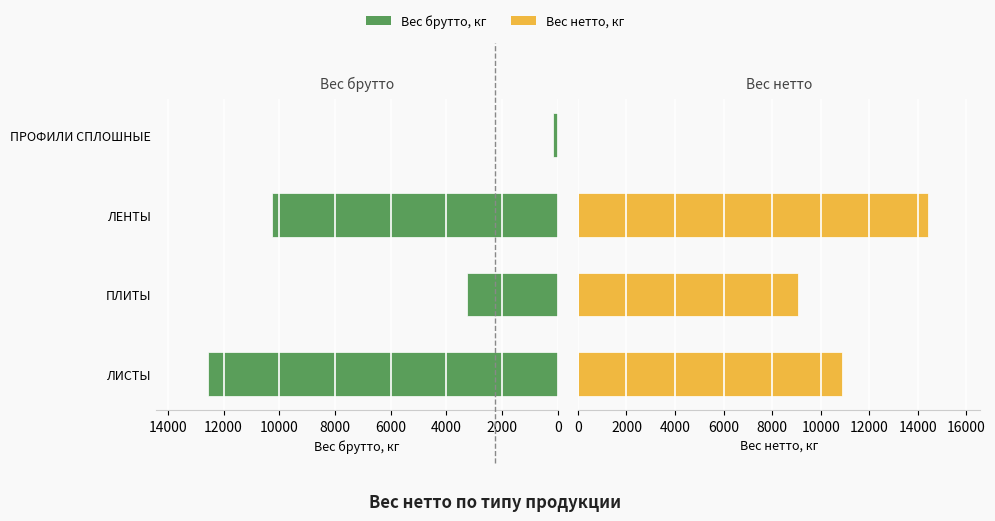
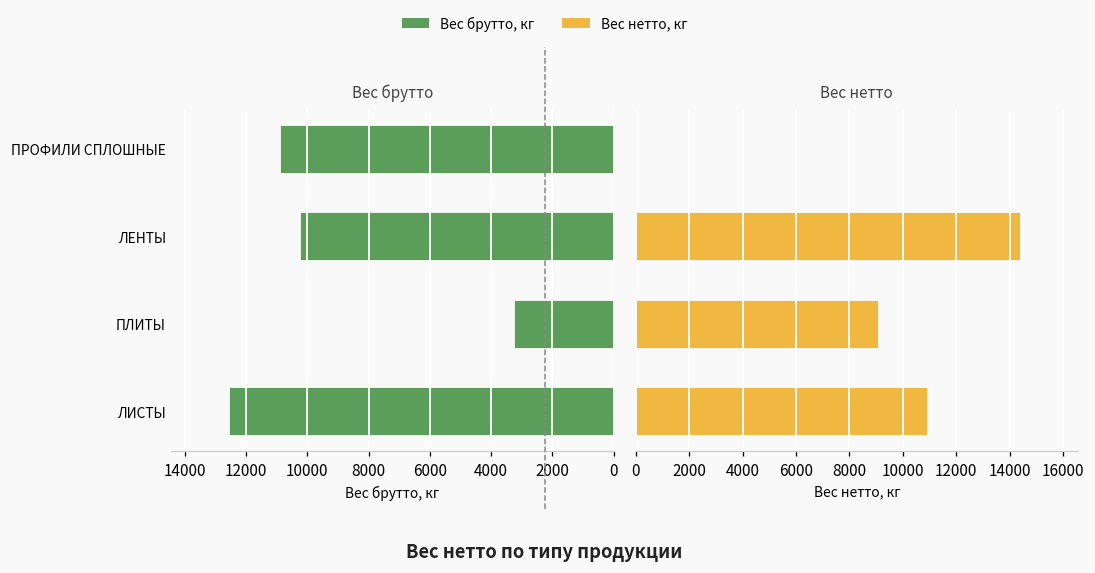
Вес брутто, ПРОФИЛИ СПЛОШНЫЕ: 200 -> 10900
